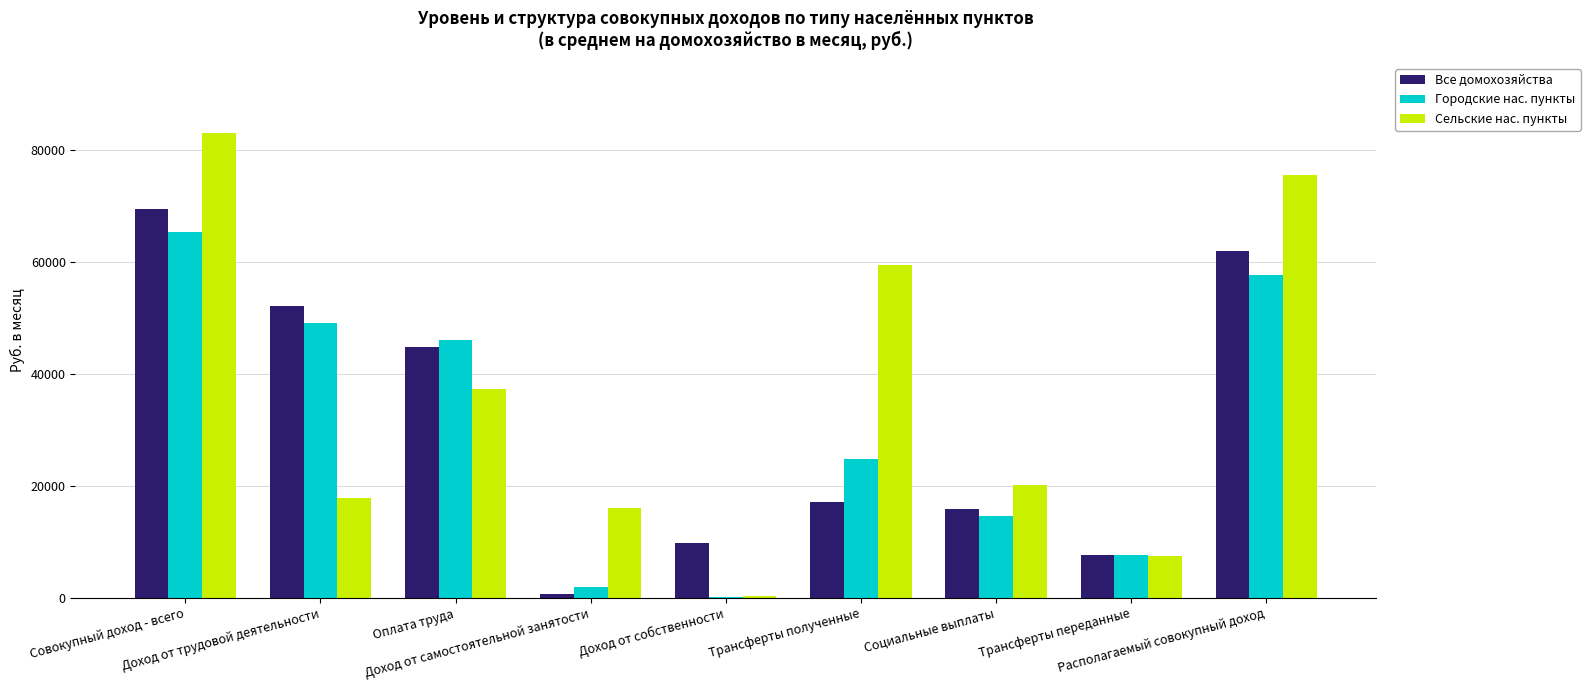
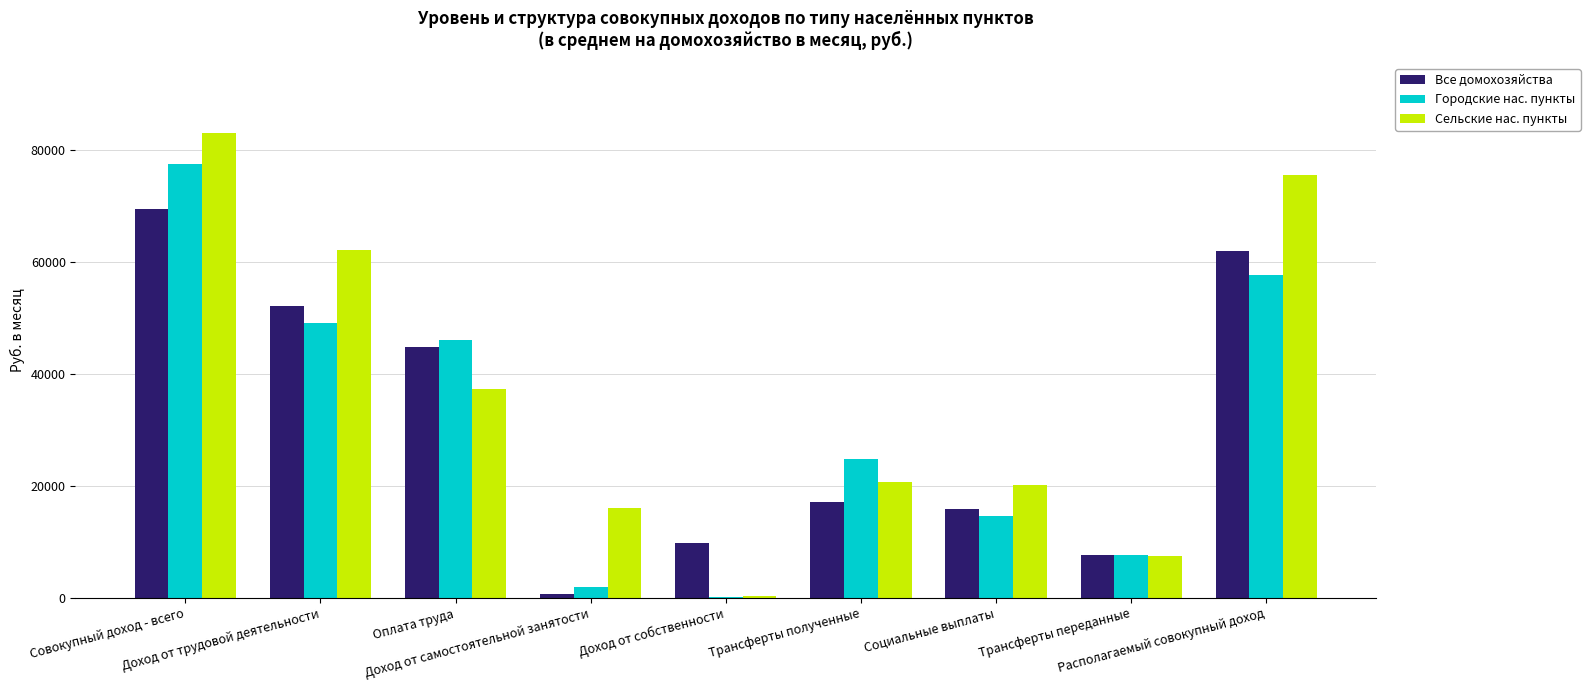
Городские нас. пункты, Совокупный доход - всего: 65000 -> 78000
Сельские нас. пункты, Доход от трудовой деятельности: 18000 -> 62000
Сельские нас. пункты, Трансферты полученные: 59000 -> 21000
